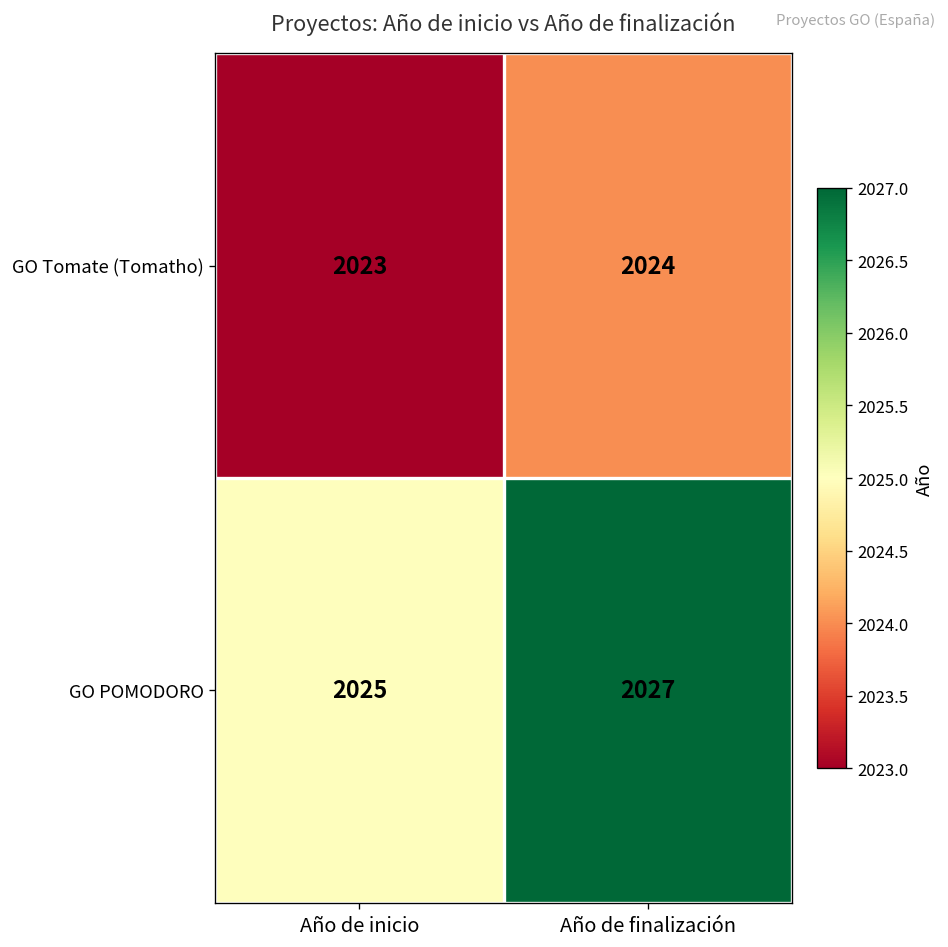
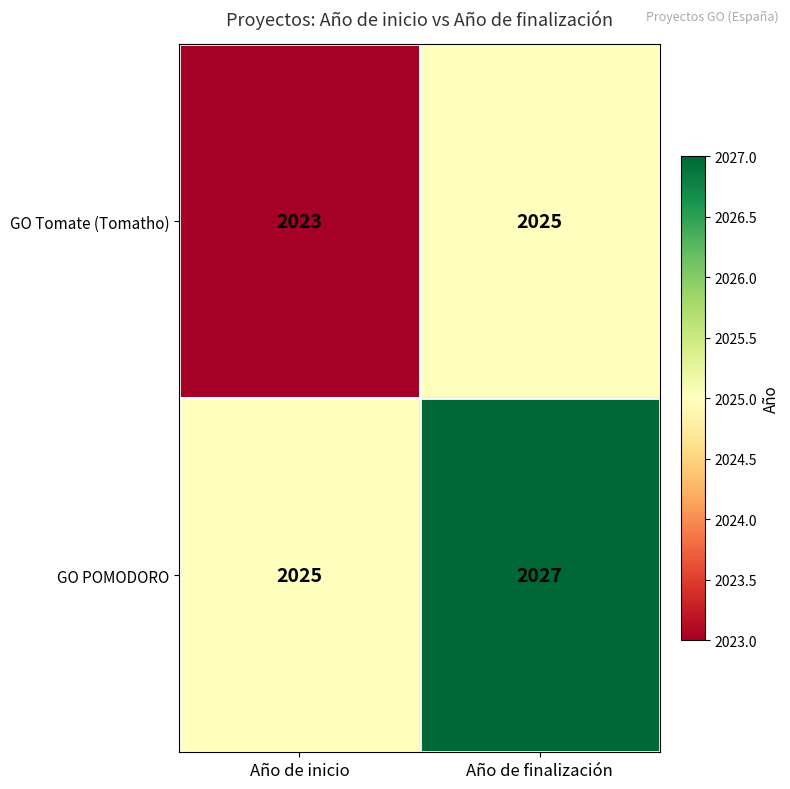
GO Tomate (Tomatho), Año de finalización: 2024 -> 2025
